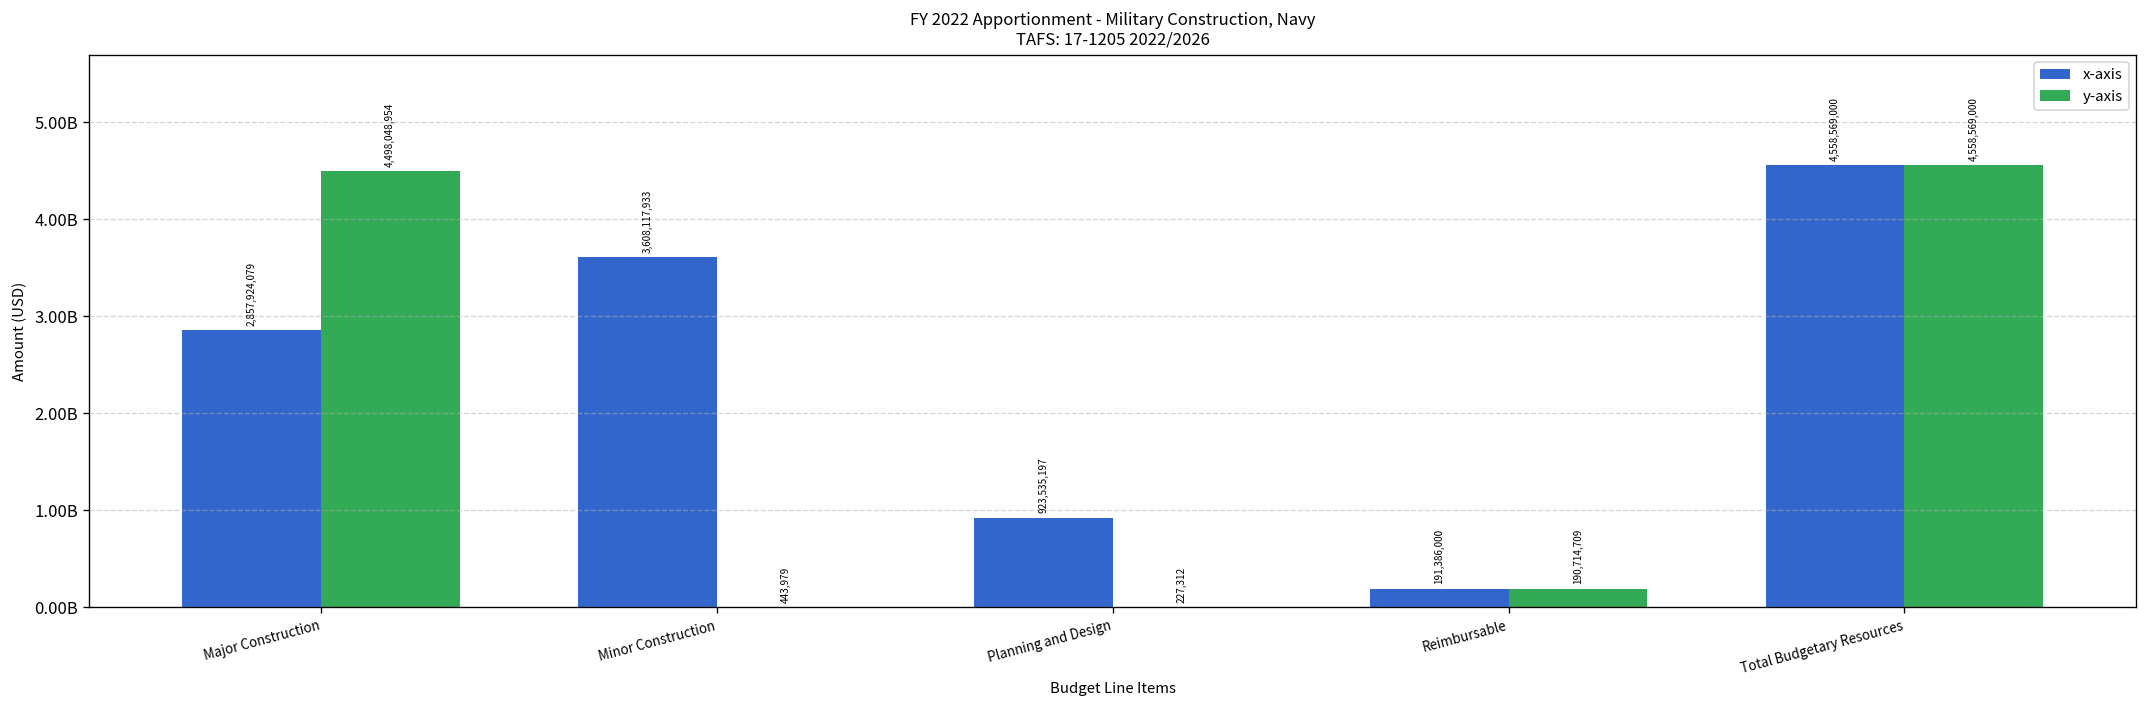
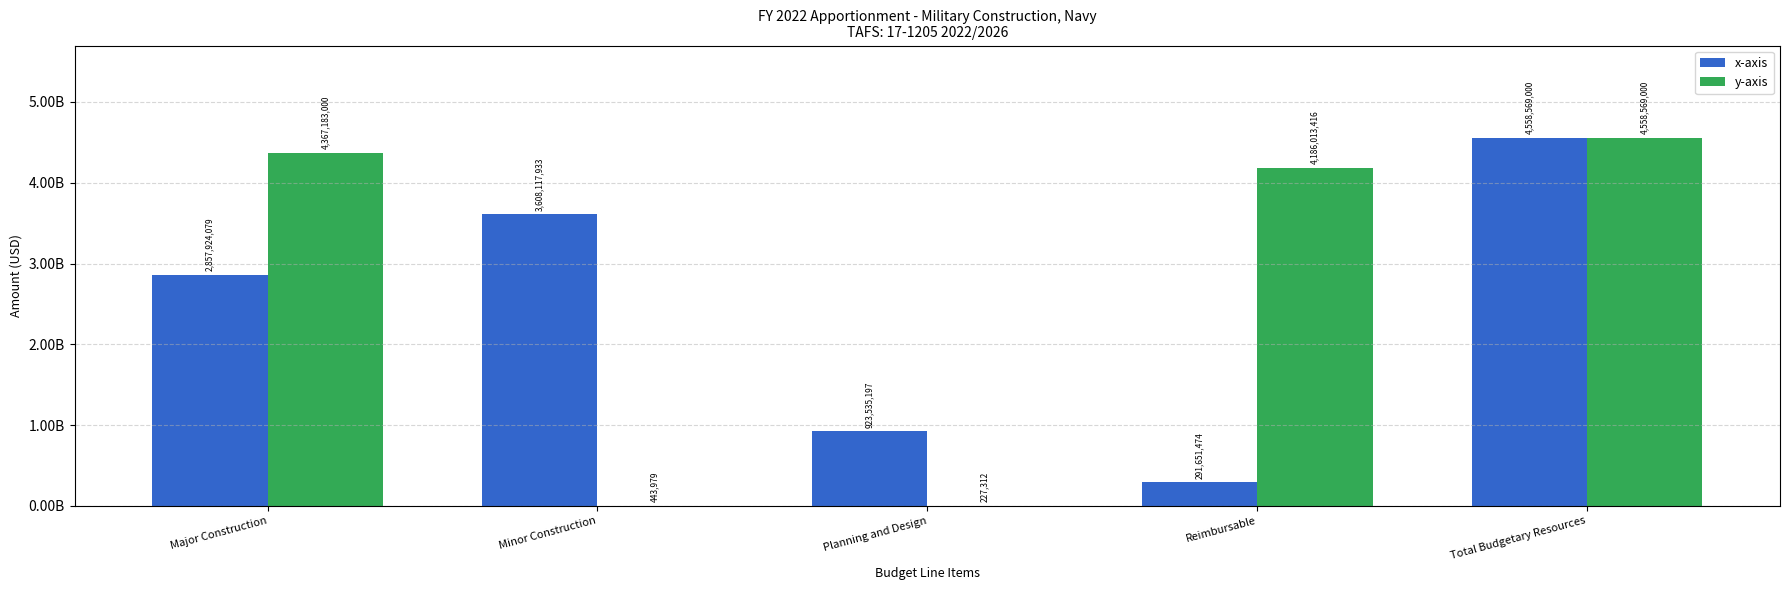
y-axis, Major Construction: 4,498,048,954 -> 4,367,183,000
x-axis, Reimbursable: 191,386,000 -> 291,651,474
y-axis, Reimbursable: 190,714,709 -> 4,186,013,416
